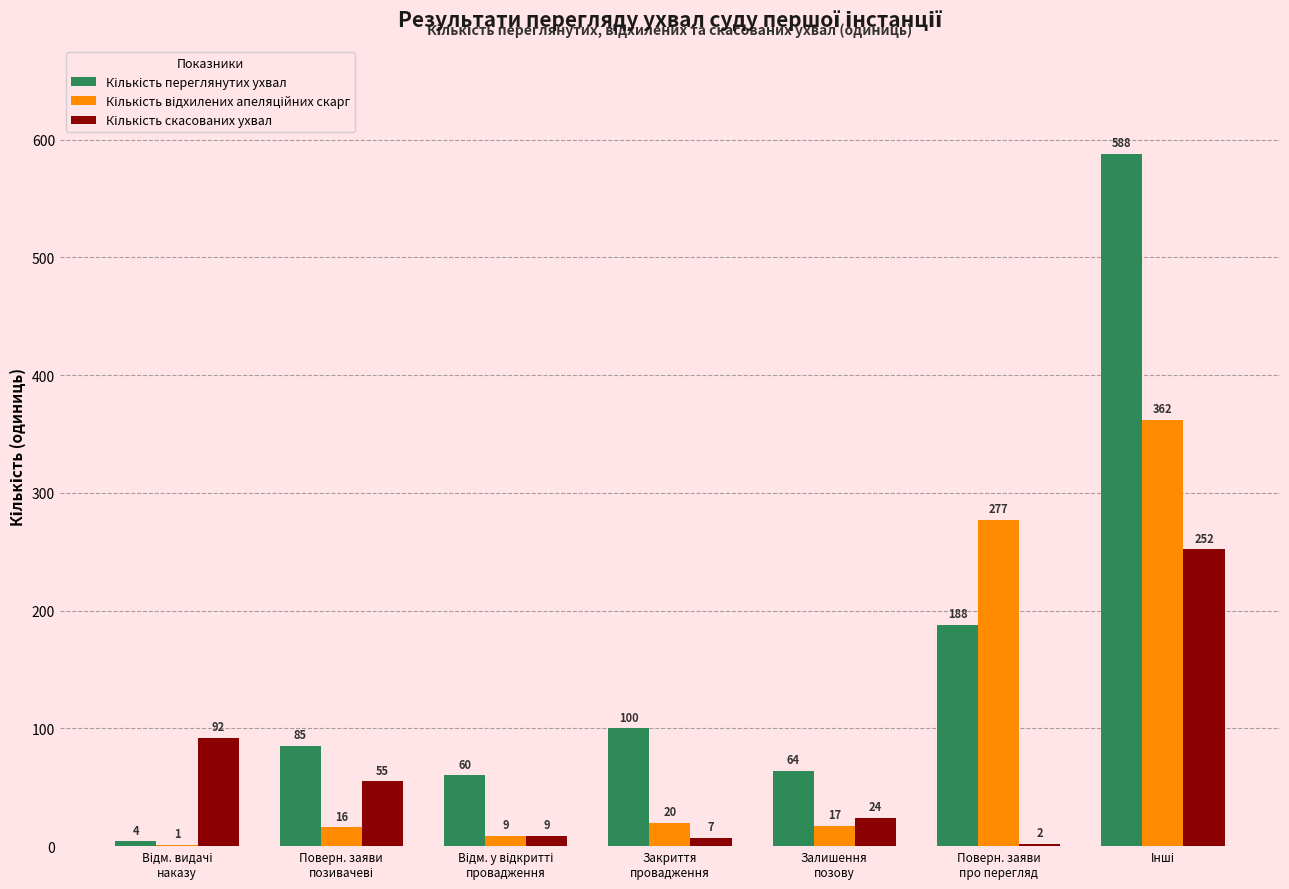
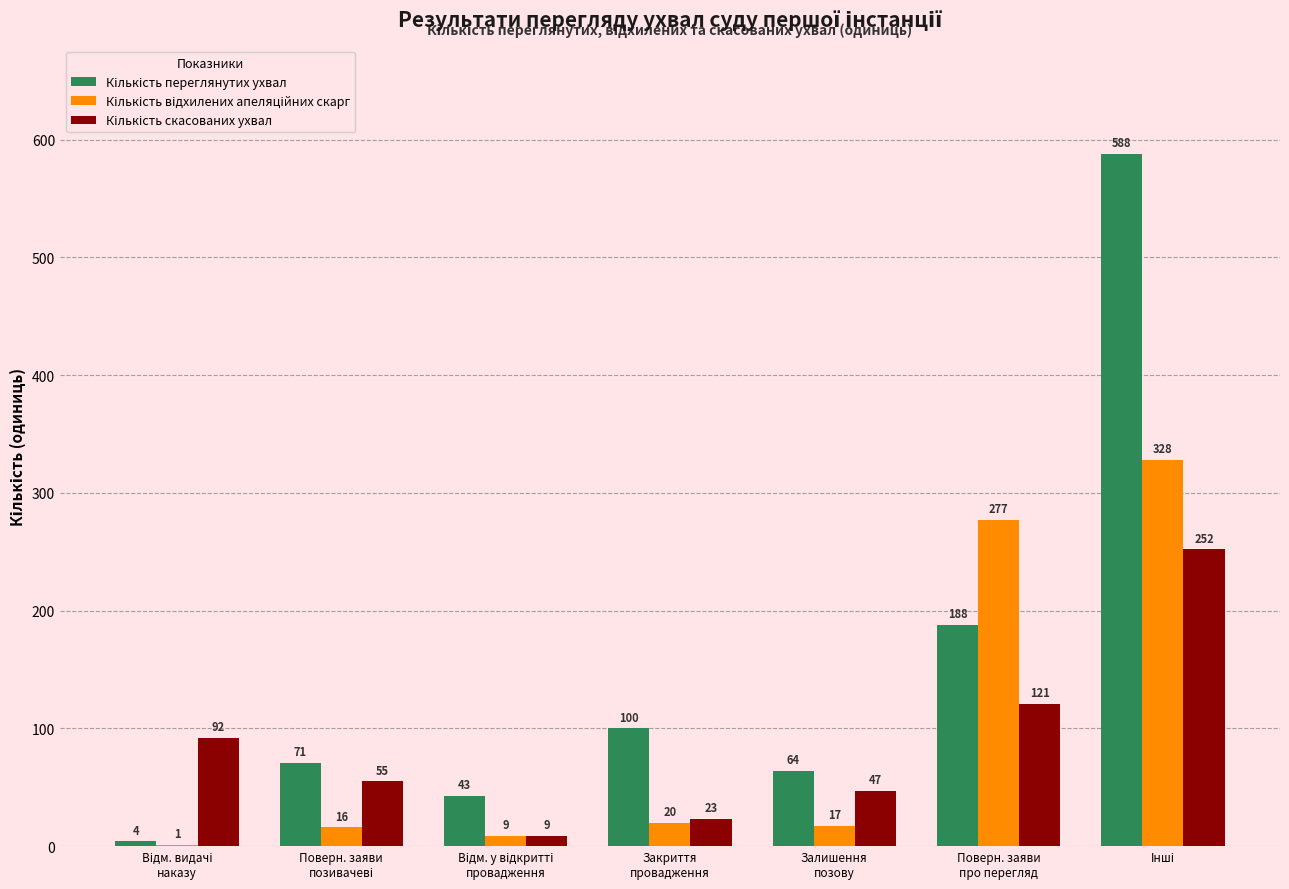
Кількість переглянутих ухвал, Поверн. заяви позивачеві: 85 -> 71
Кількість переглянутих ухвал, Відм. у відкритті провадження: 60 -> 43
Кількість скасованих ухвал, Закриття провадження: 7 -> 23
Кількість скасованих ухвал, Залишення позову: 24 -> 47
Кількість скасованих ухвал, Поверн. заяви про перегляд: 2 -> 121
Кількість відхилених апеляційних скарг, Інші: 362 -> 328
